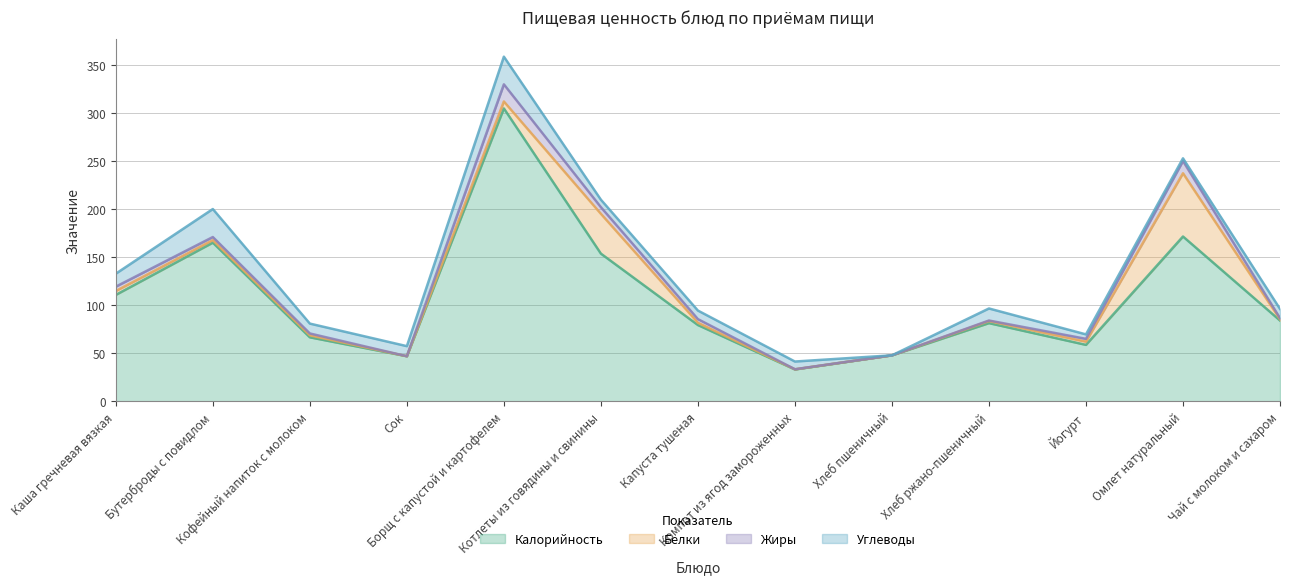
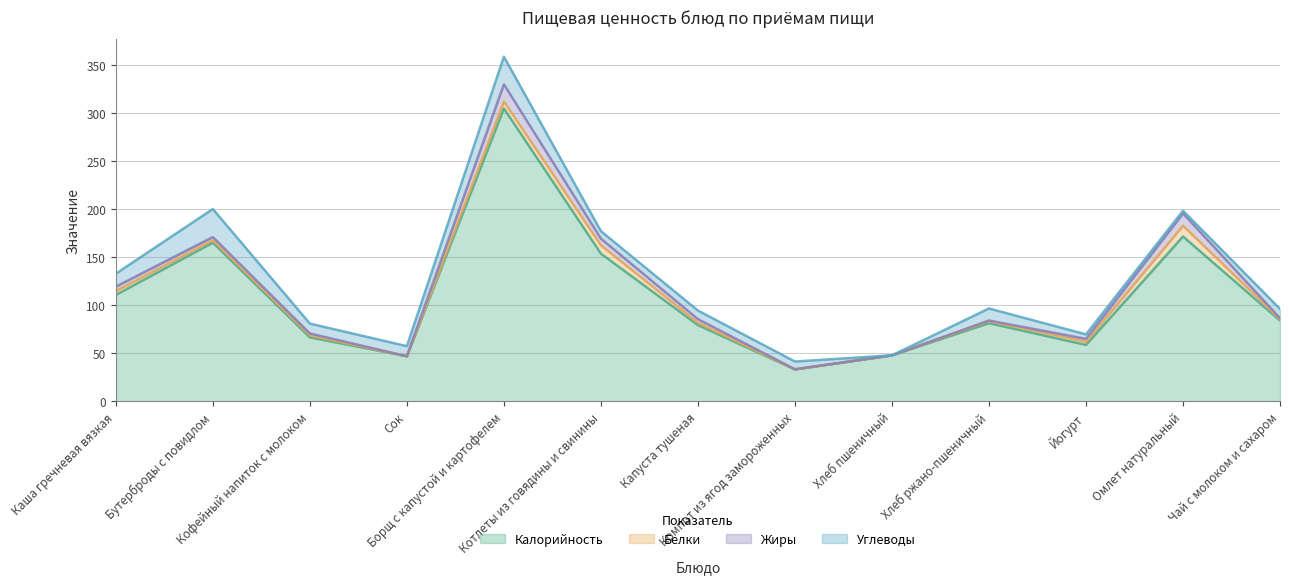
Белки, Котлеты из говядины и свинины: 40 -> 10
Белки, Омлет натуральный: 70 -> 10
